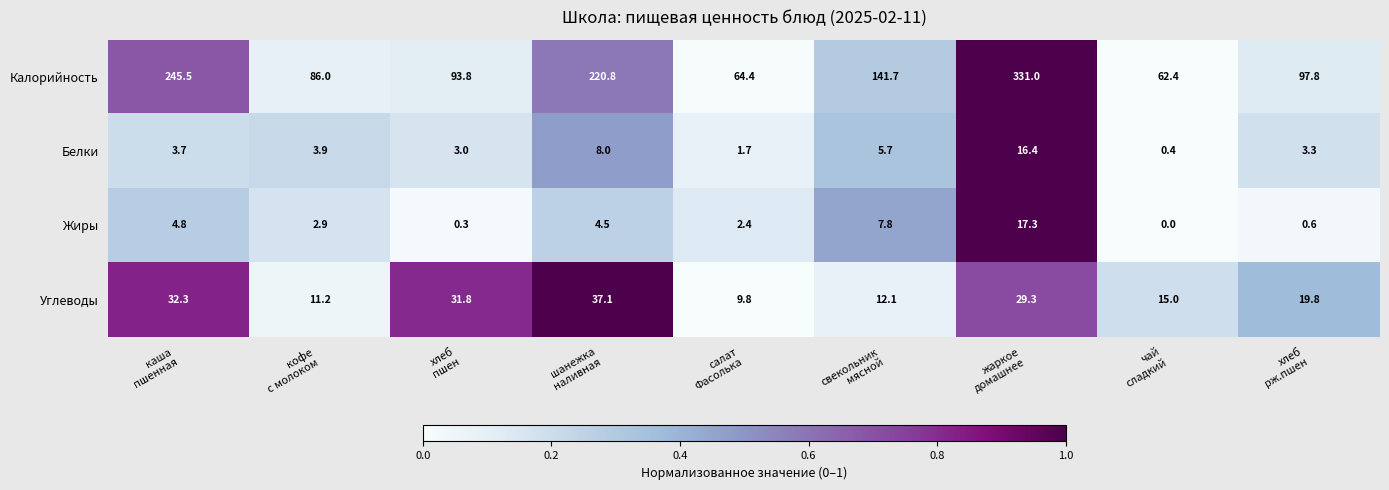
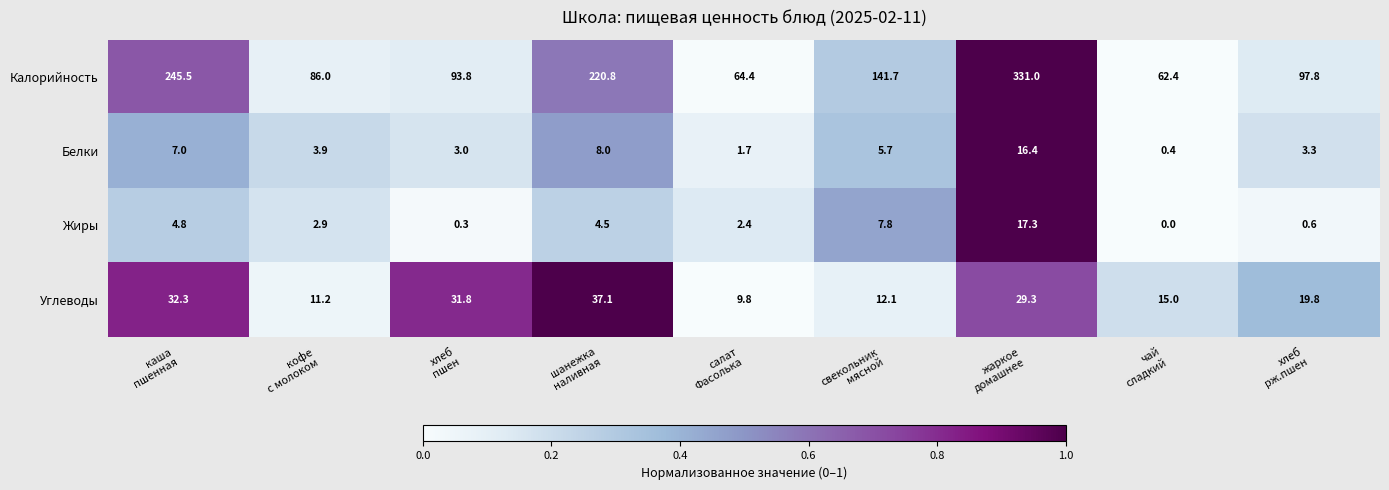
Белки, каша пшенная: 3.7 -> 7.0
